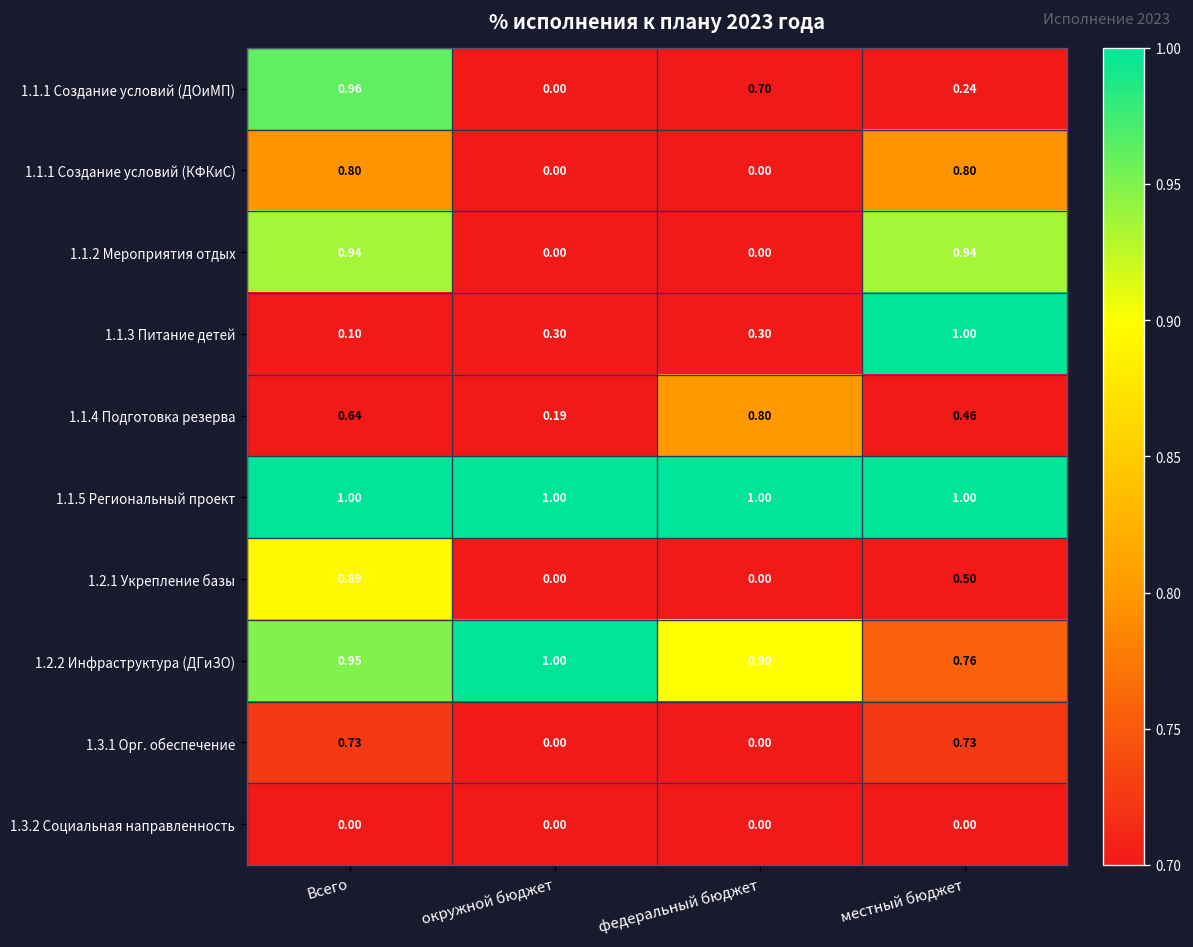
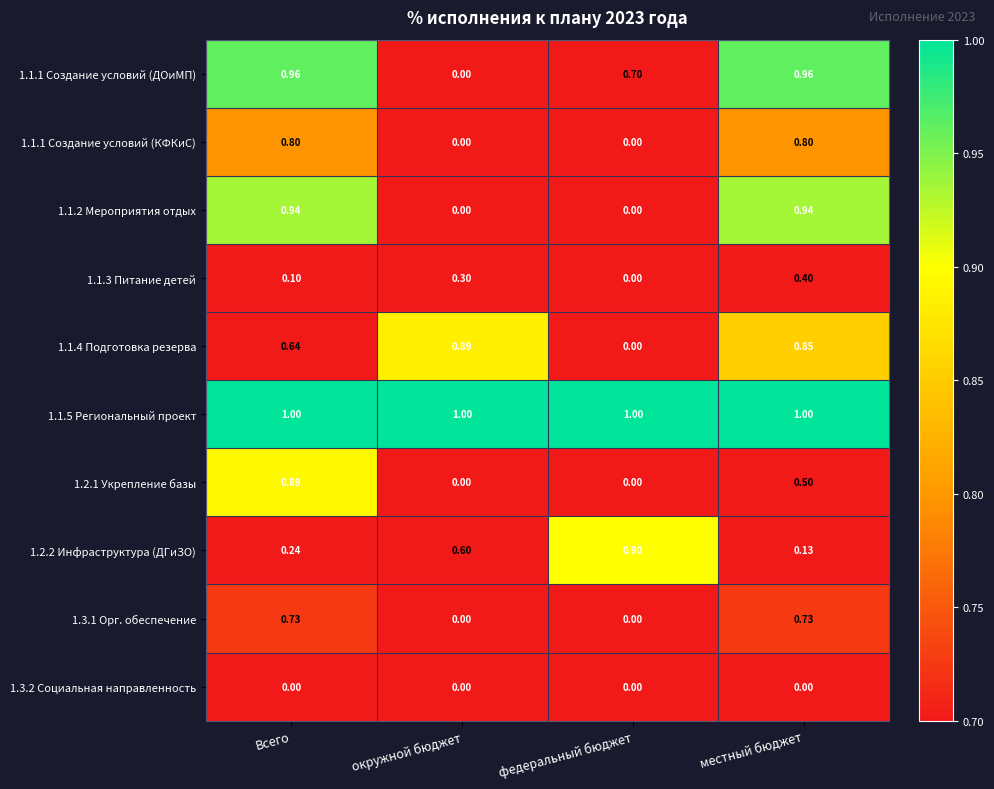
1.1.1 Создание условий (ДОиМП), местный бюджет: 0.24 -> 0.96
1.1.3 Питание детей, федеральный бюджет: 0.30 -> 0.00
1.1.3 Питание детей, местный бюджет: 1.00 -> 0.40
1.1.4 Подготовка резерва, окружной бюджет: 0.19 -> 0.89
1.1.4 Подготовка резерва, федеральный бюджет: 0.80 -> 0.00
1.1.4 Подготовка резерва, местный бюджет: 0.46 -> 0.85
1.2.2 Инфраструктура (ДГиЗО), Всего: 0.95 -> 0.24
1.2.2 Инфраструктура (ДГиЗО), окружной бюджет: 1.00 -> 0.60
1.2.2 Инфраструктура (ДГиЗО), местный бюджет: 0.76 -> 0.13
